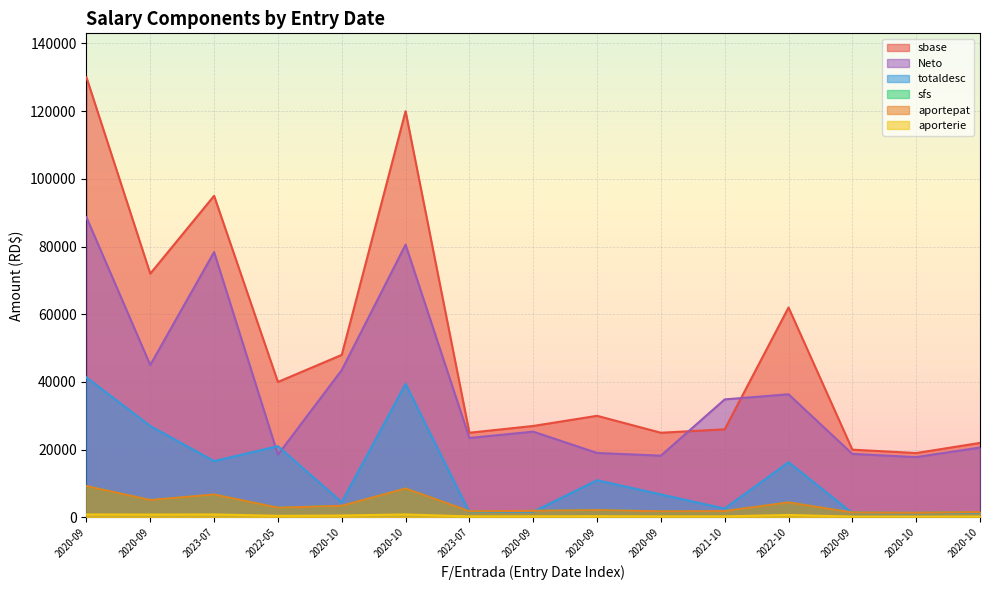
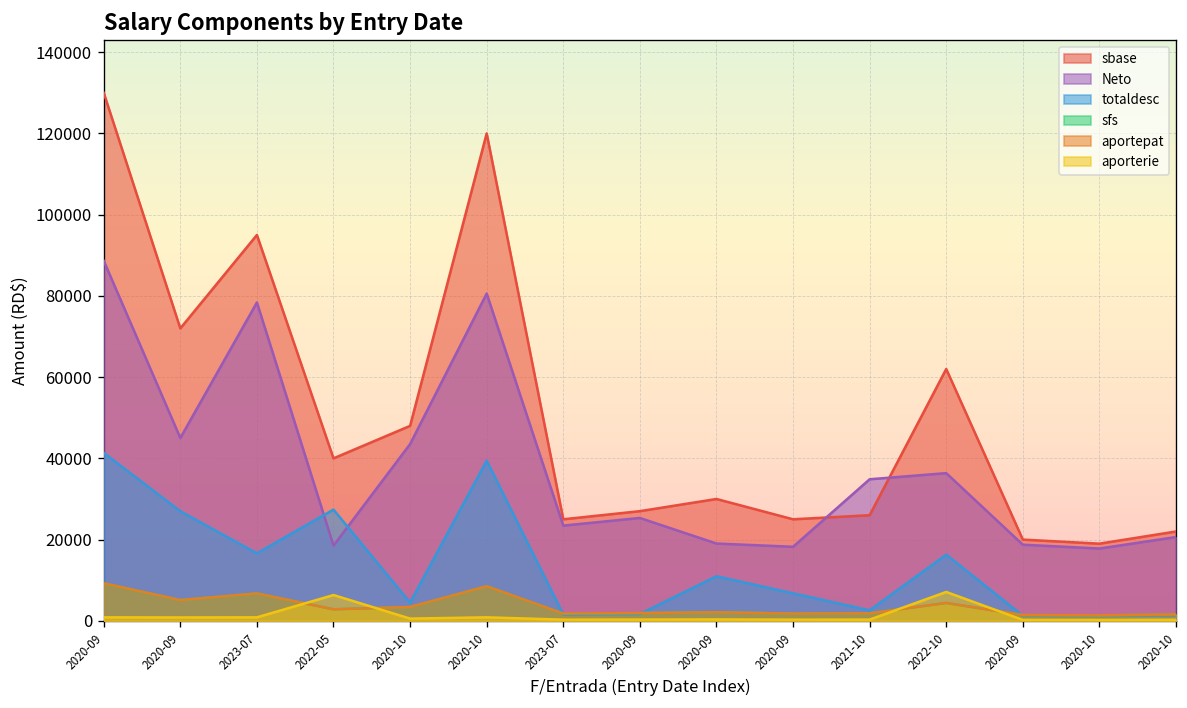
totaldesc, 2022-05: 21000 -> 27000
aporterie, 2022-05: 0 -> 6000
aporterie, 2022-10: 1000 -> 7000
